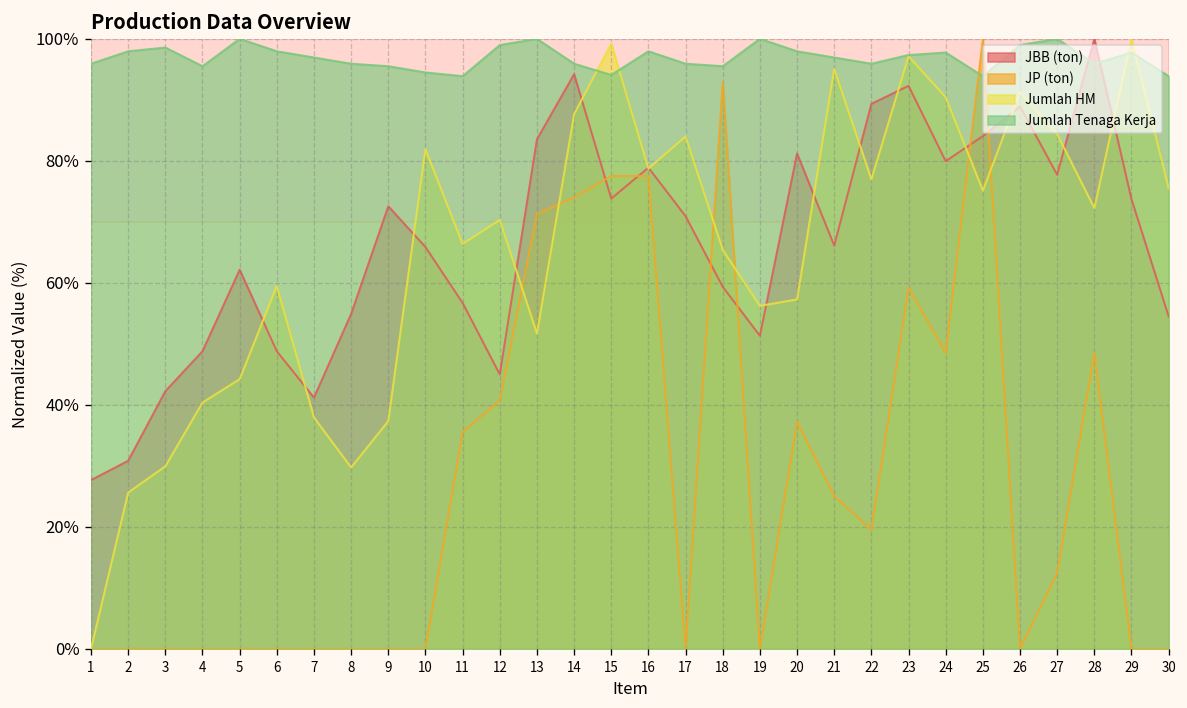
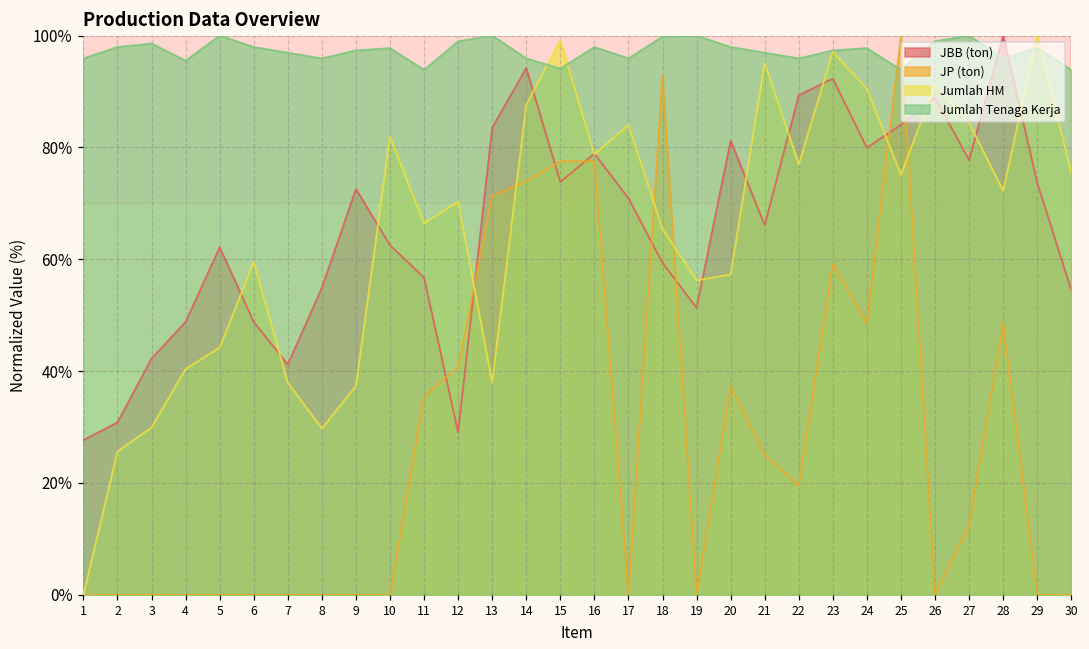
Jumlah Tenaga Kerja, 9: 96% -> 97%
JBB (ton), 10: 66% -> 63%
Jumlah Tenaga Kerja, 10: 94% -> 98%
JBB (ton), 12: 45% -> 29%
Jumlah HM, 13: 52% -> 38%
Jumlah Tenaga Kerja, 18: 96% -> 100%
